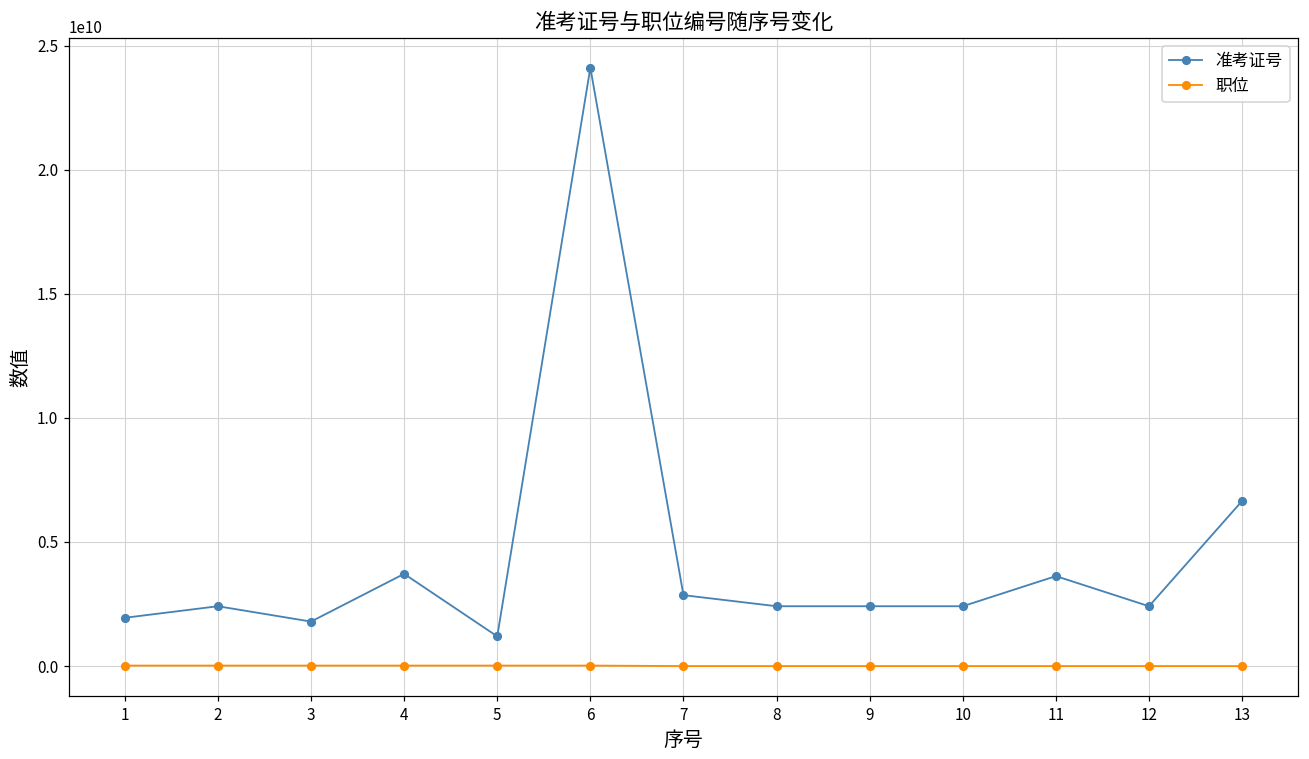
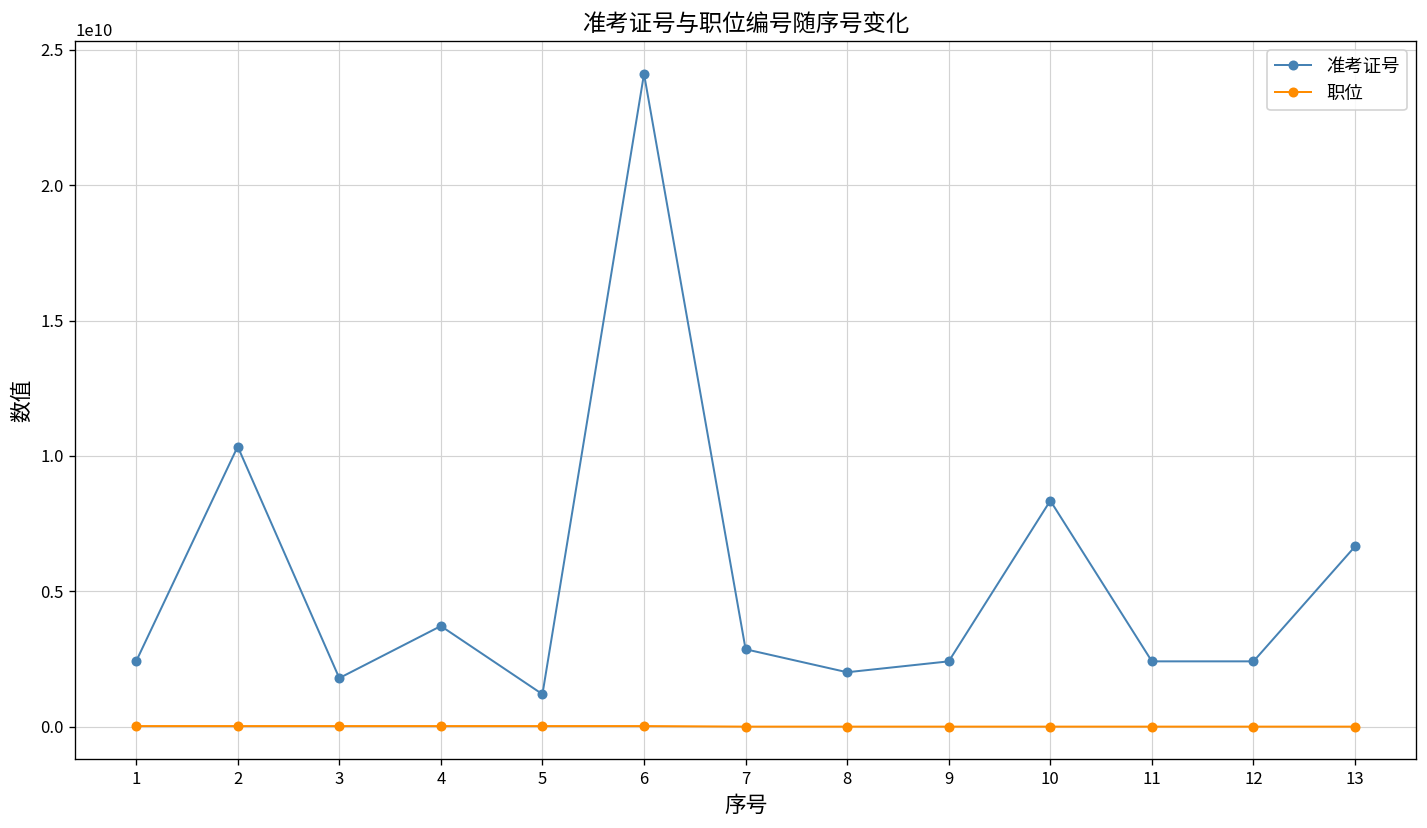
准考证号, 1: 1900000000 -> 2400000000
准考证号, 2: 2400000000 -> 10300000000
准考证号, 8: 2400000000 -> 2000000000
准考证号, 10: 2400000000 -> 8300000000
准考证号, 11: 3600000000 -> 2400000000
